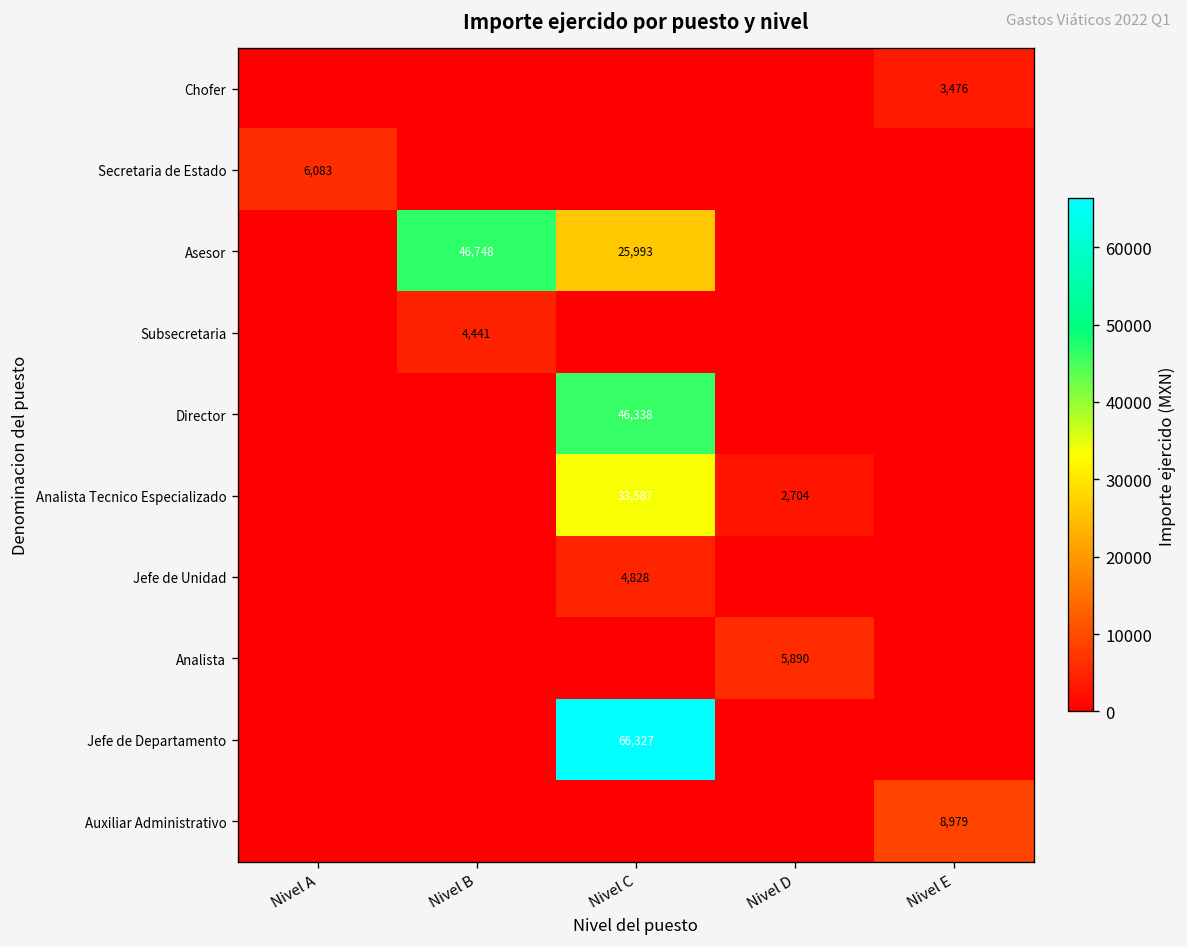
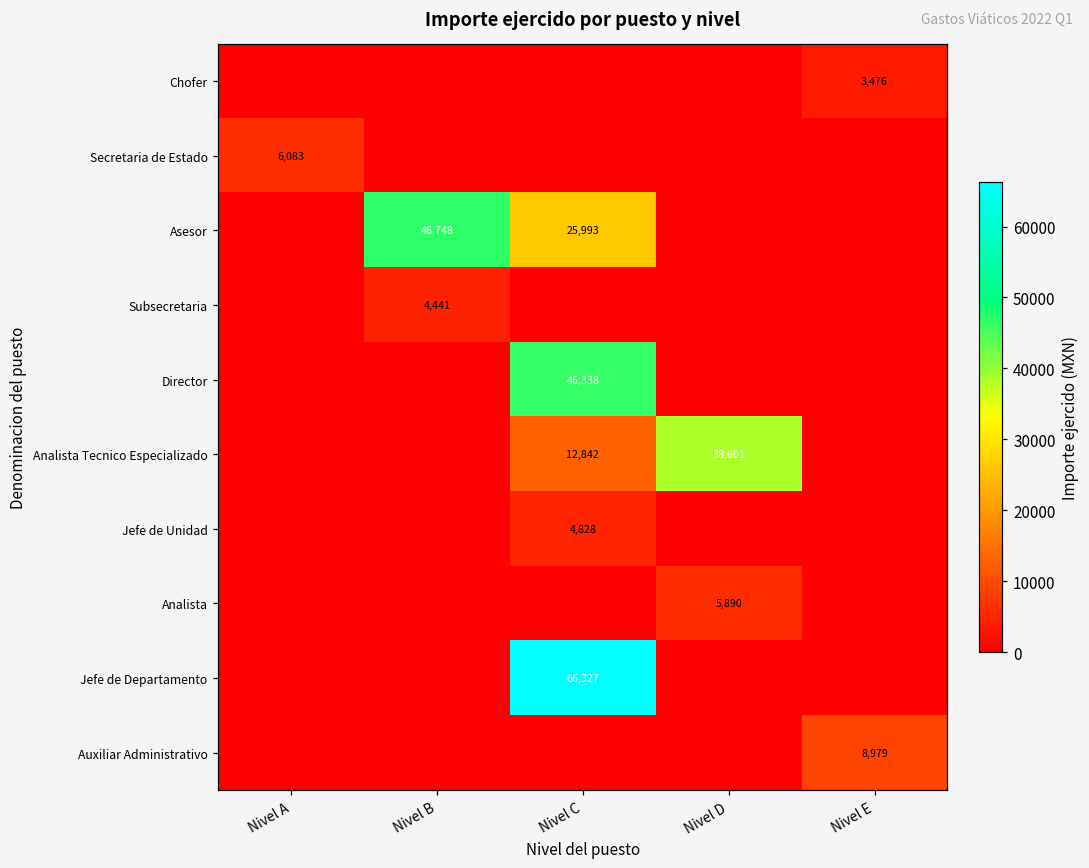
Analista Tecnico Especializado, Nivel C: 33,587 -> 12,842
Analista Tecnico Especializado, Nivel D: 2,704 -> 38,601
